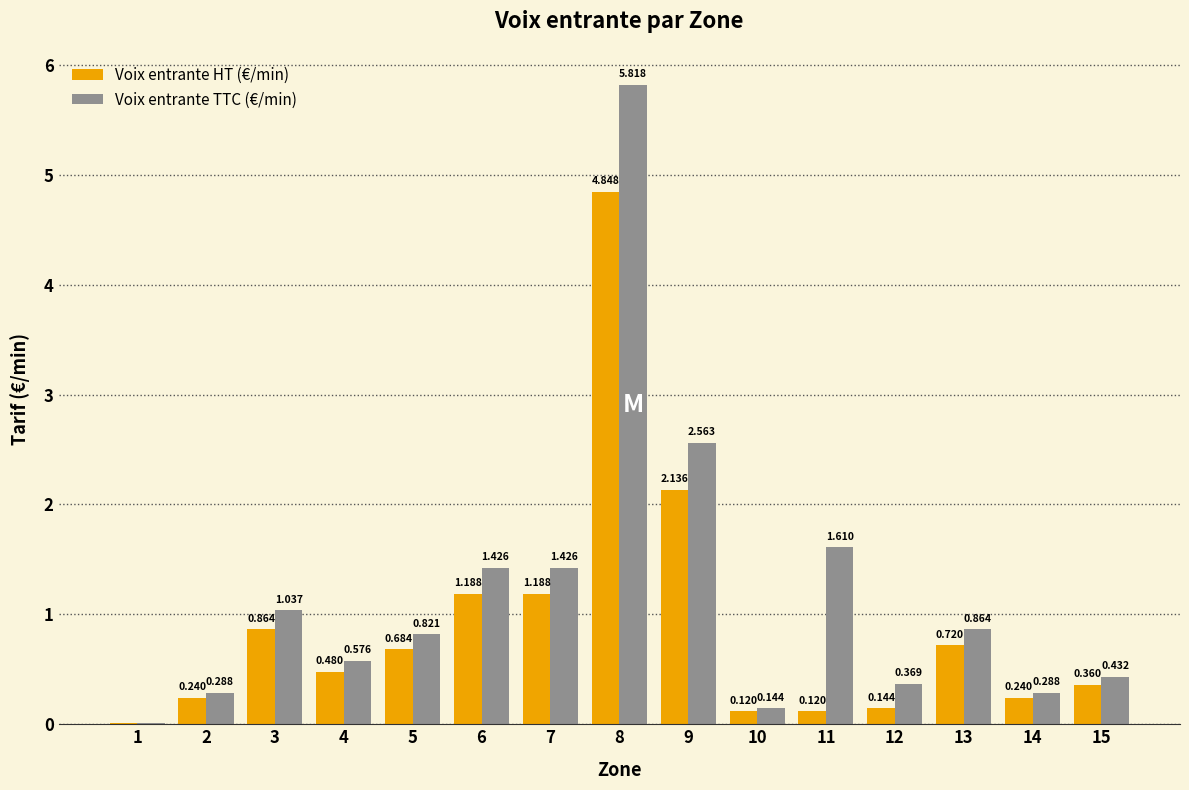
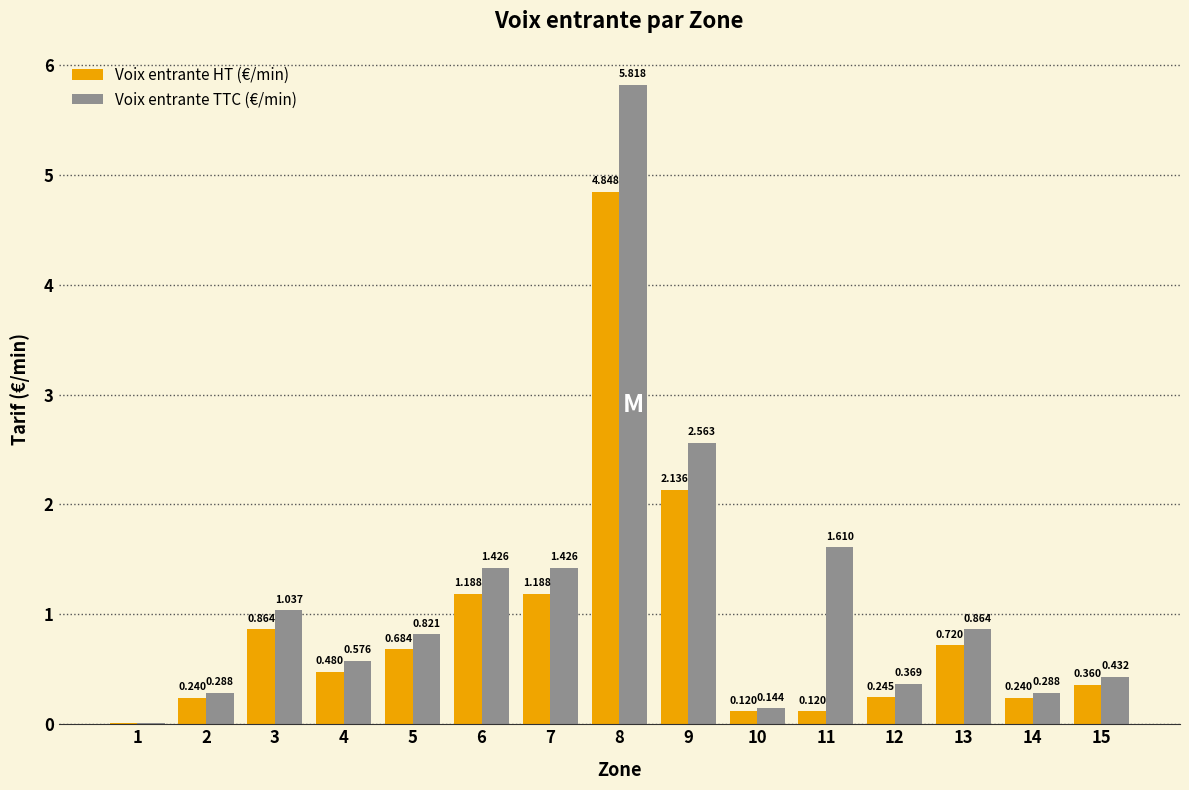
Voix entrante HT (€/min), 12: 0.144 -> 0.245
